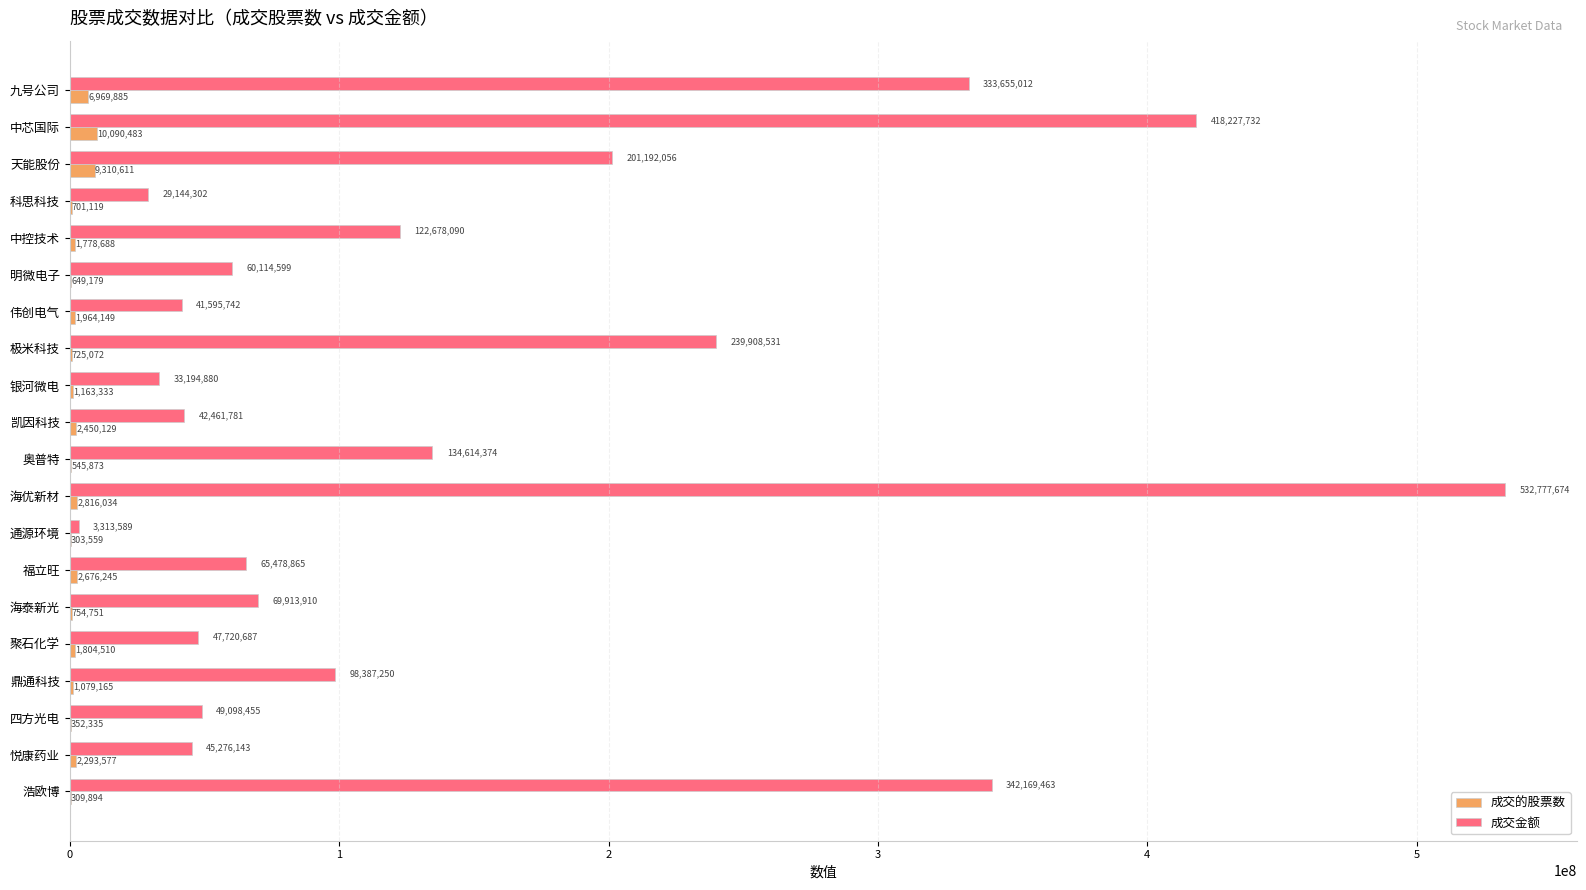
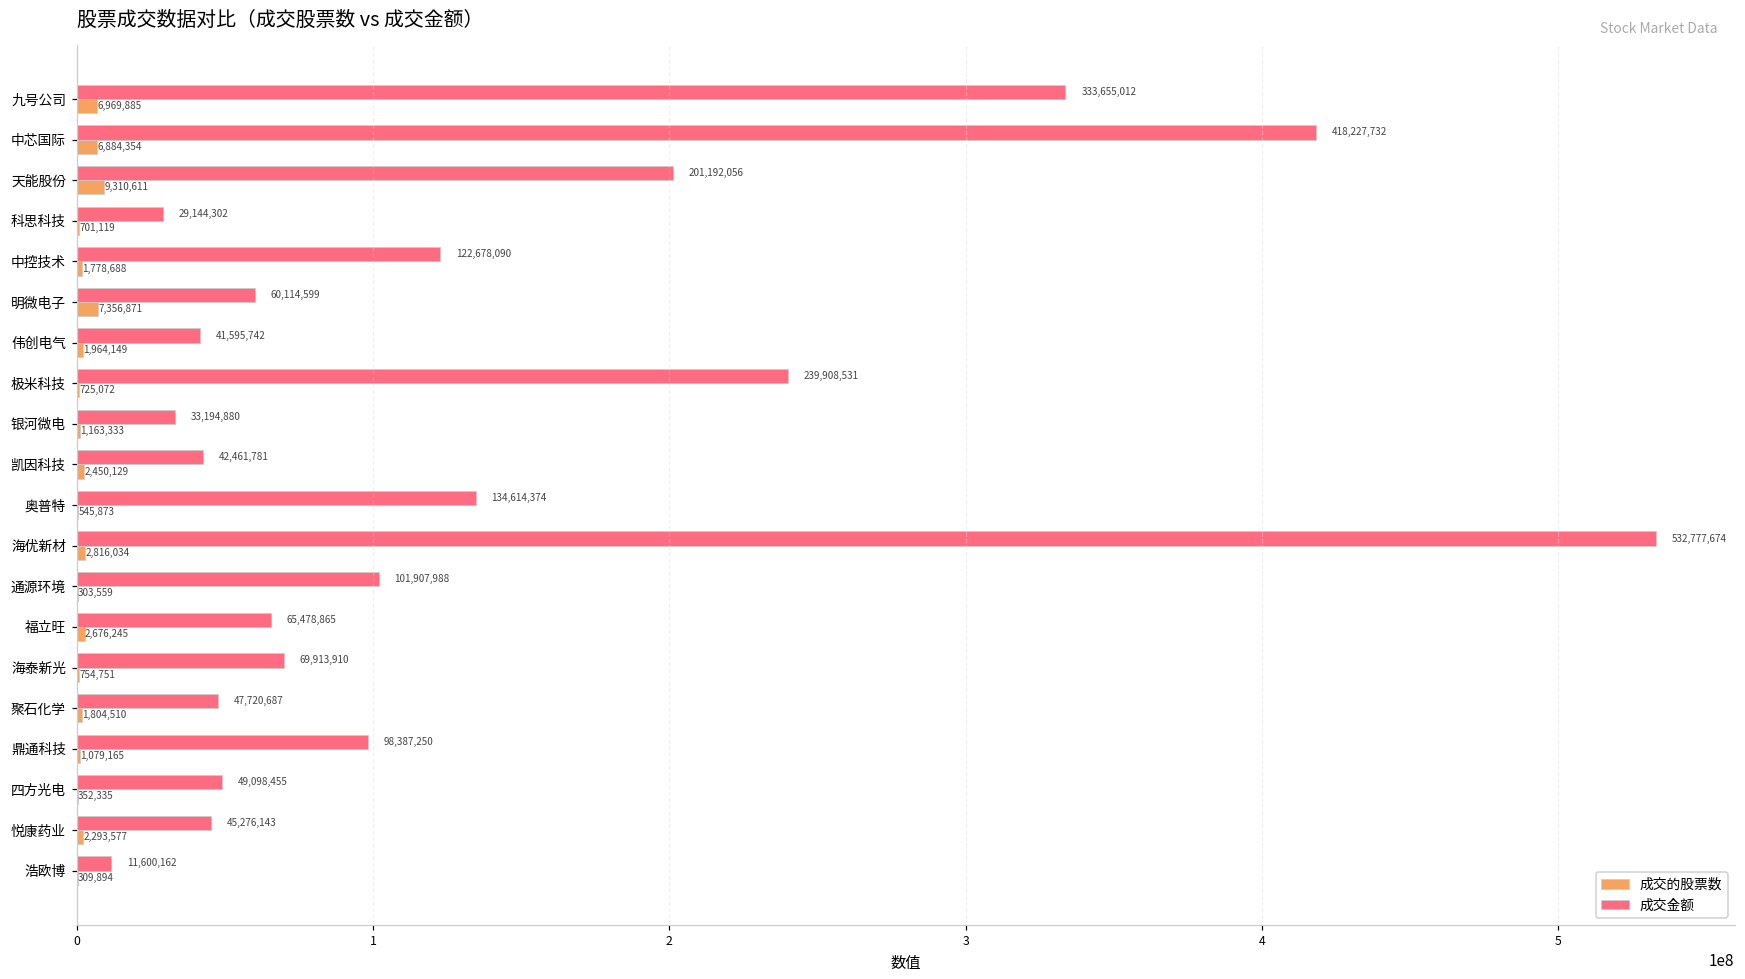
成交的股票数, 中芯国际: 10,090,483 -> 6,884,354
成交的股票数, 明微电子: 649,179 -> 7,356,871
成交金额, 通源环境: 3,313,589 -> 101,907,988
成交金额, 浩欧博: 342,169,463 -> 11,600,162
